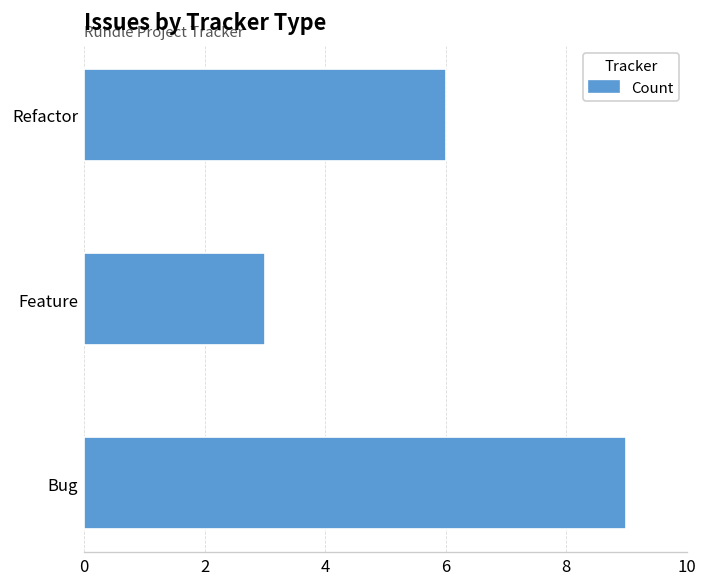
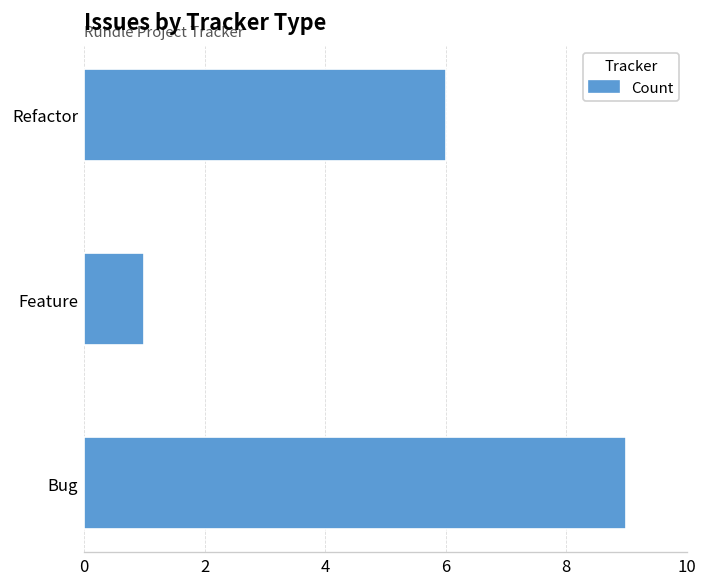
Feature: 3 -> 1
